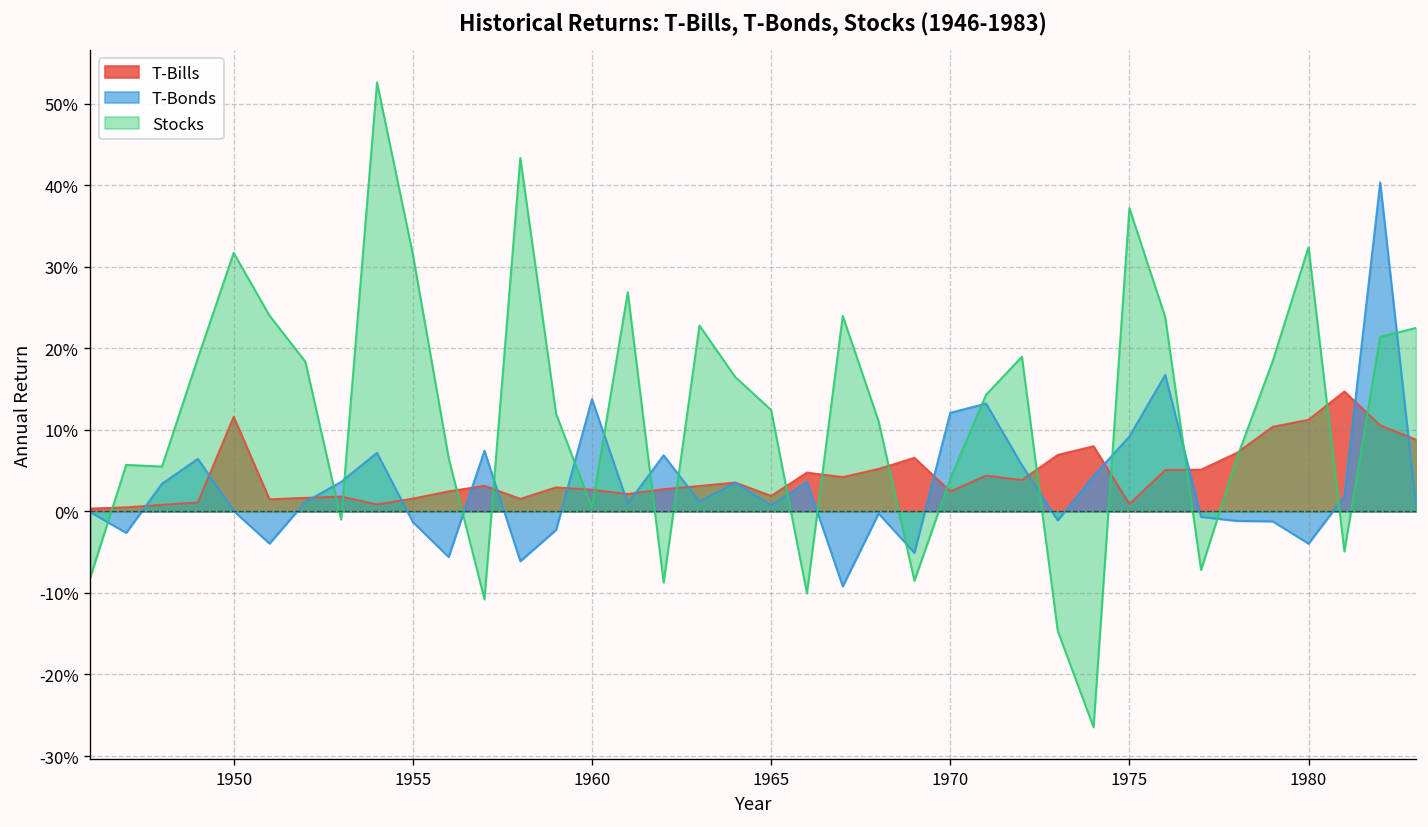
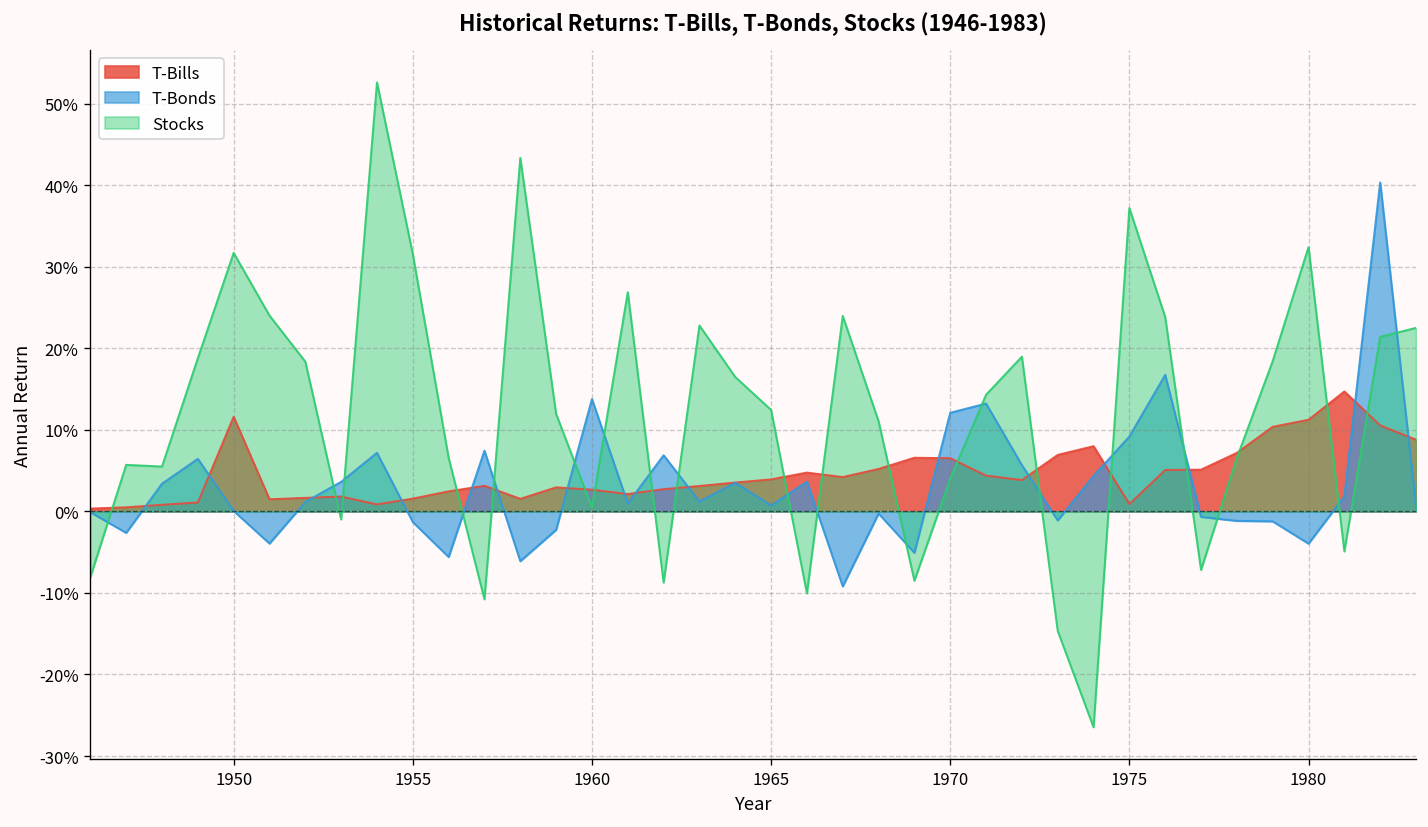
T-Bills, 1965: 2% -> 4%
T-Bills, 1970: 2% -> 7%
